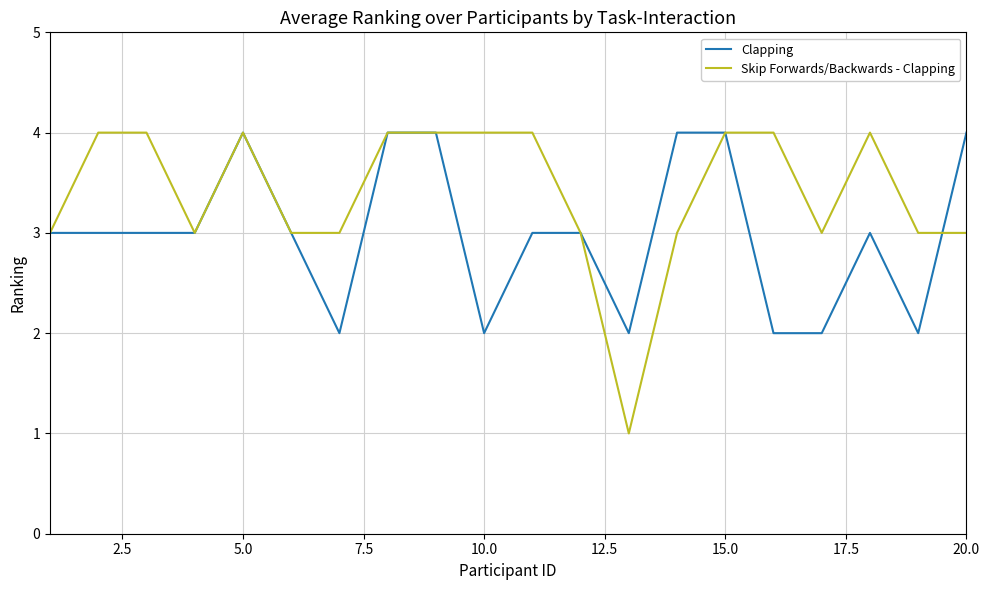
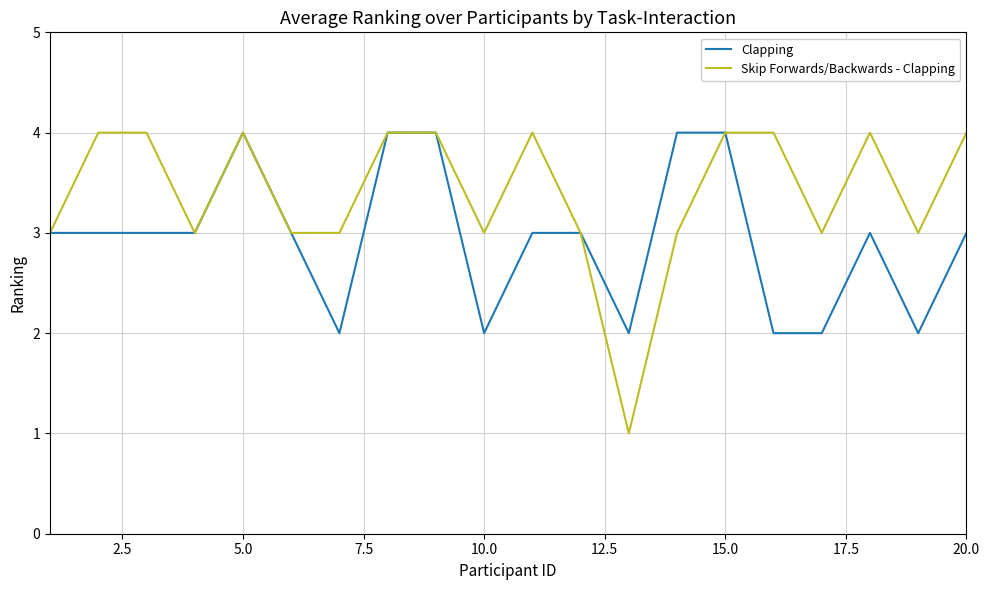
Skip Forwards/Backwards - Clapping, 10.0: 4 -> 3
Clapping, 20.0: 4 -> 3
Skip Forwards/Backwards - Clapping, 20.0: 3 -> 4
